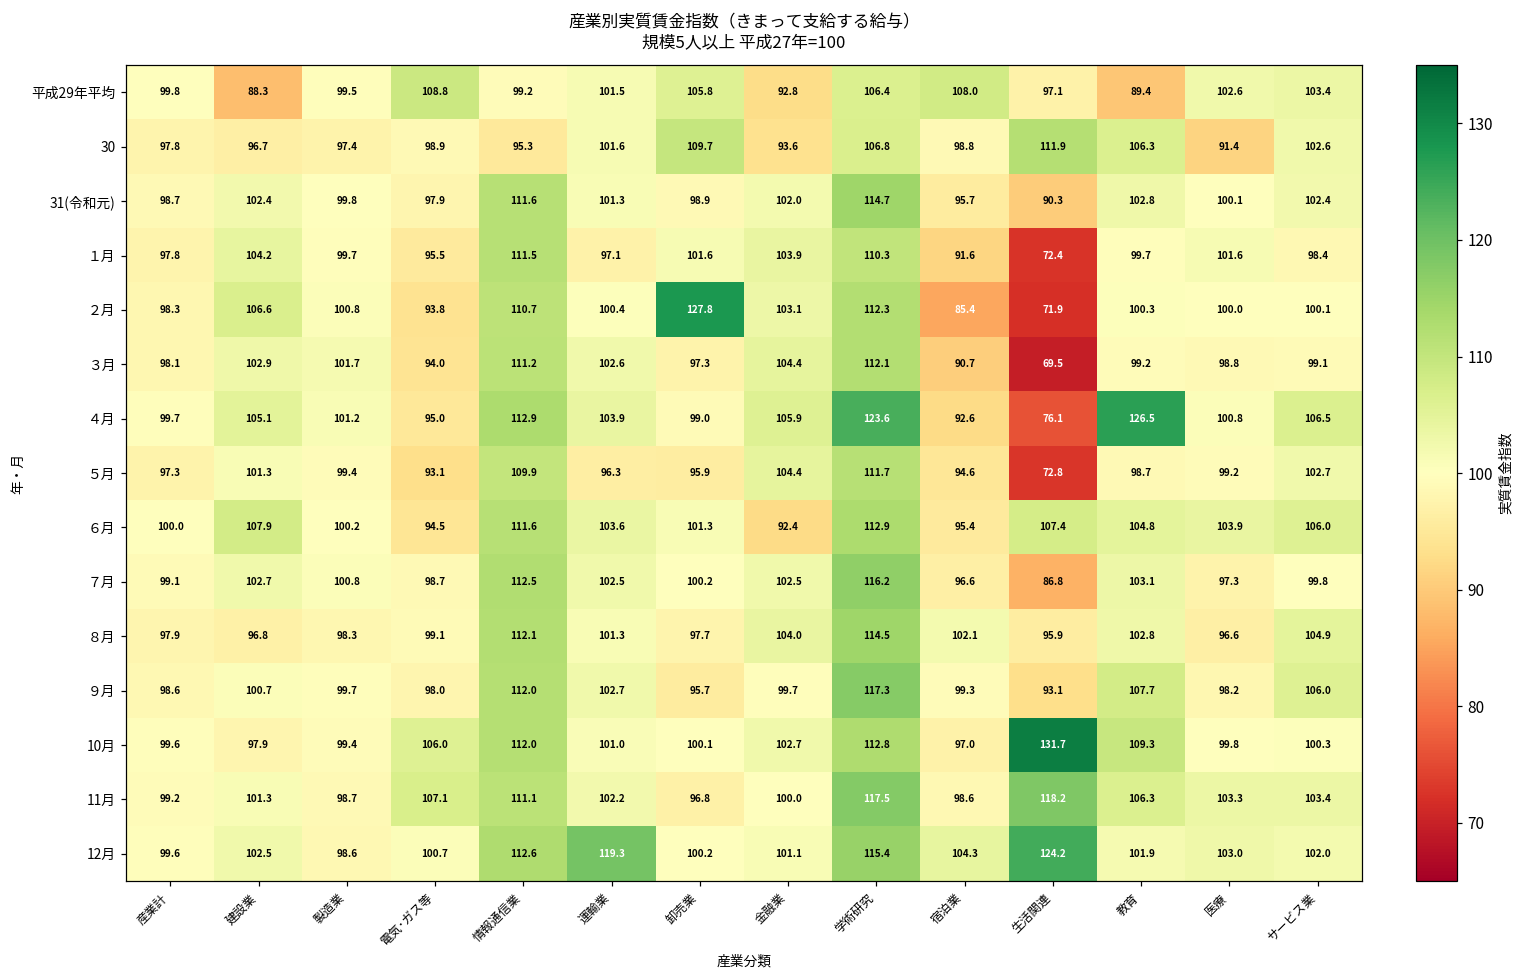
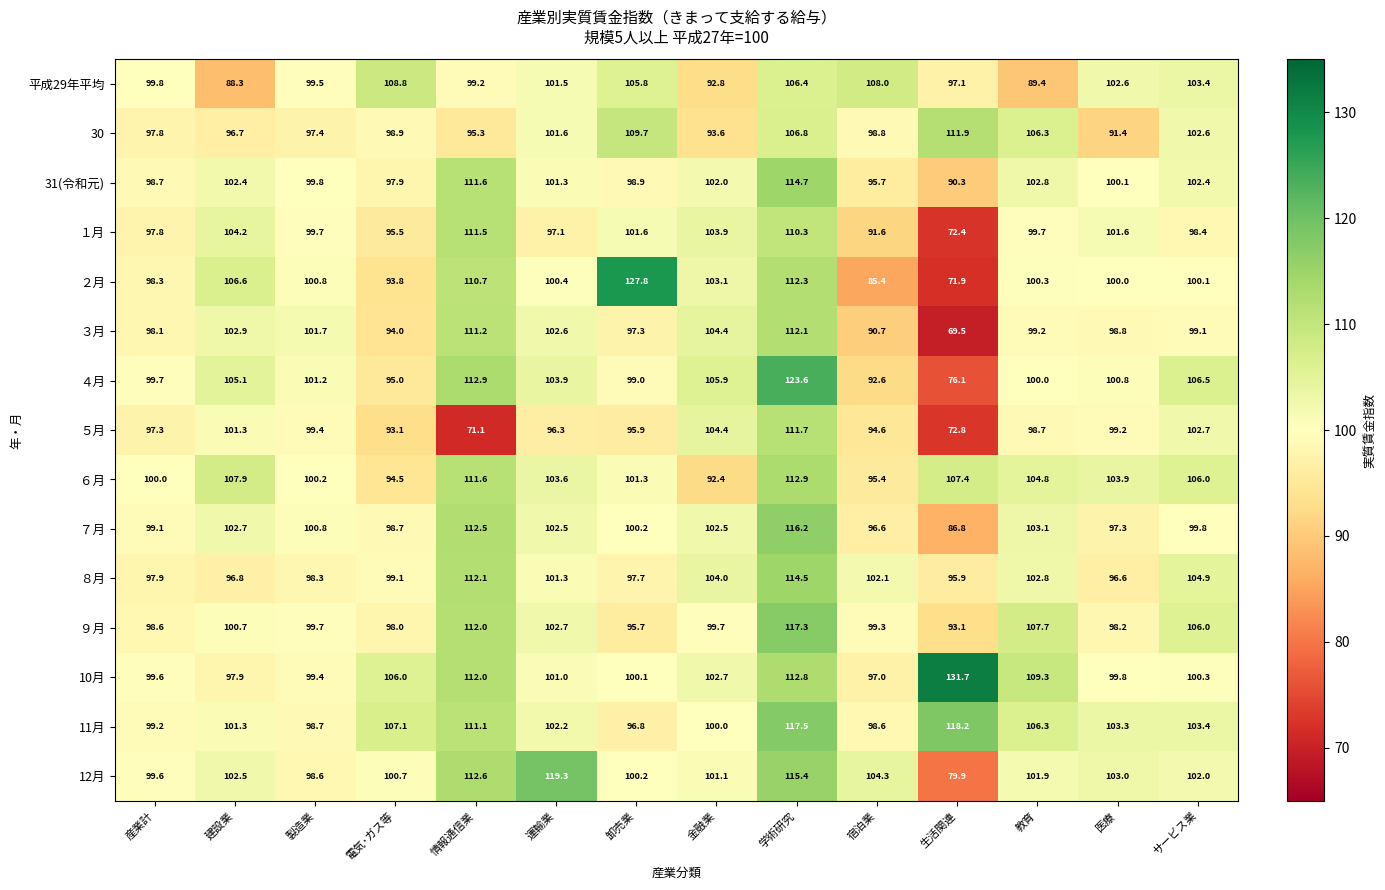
４月, 教育: 126.5 -> 100.0
５月, 情報通信業: 109.9 -> 71.1
12月, 生活関連: 124.2 -> 79.9
